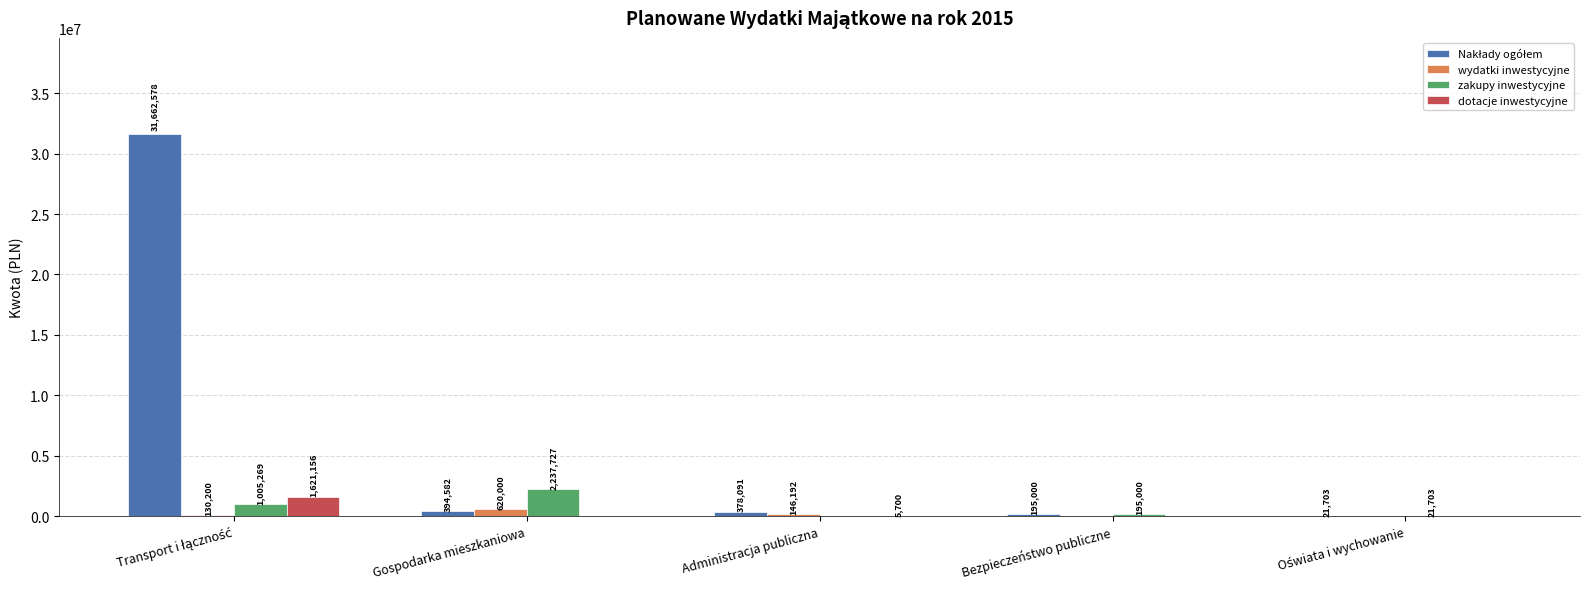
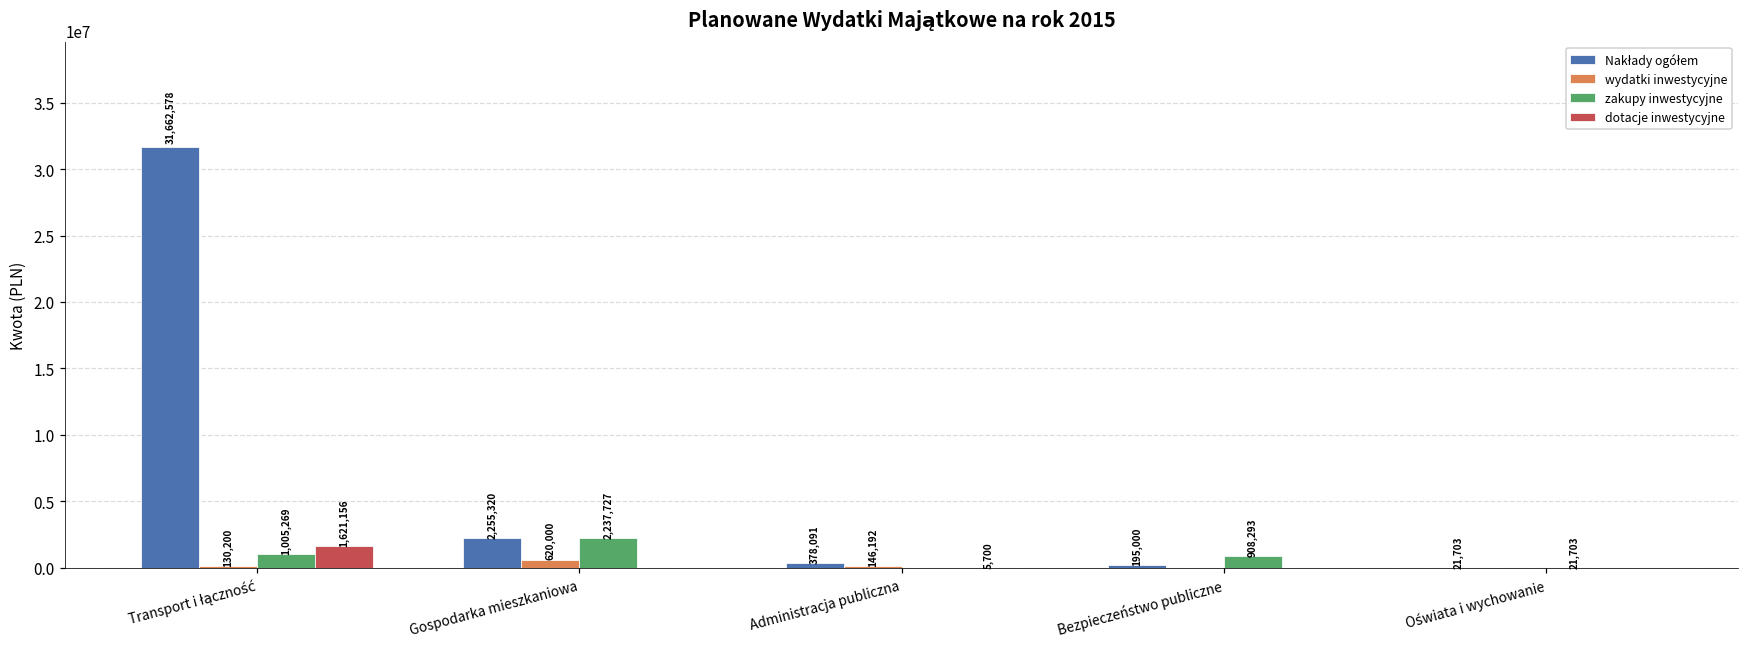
Nakłady ogółem, Gospodarka mieszkaniowa: 394,582 -> 2,255,320
zakupy inwestycyjne, Bezpieczeństwo publiczne: 195,000 -> 908,293
